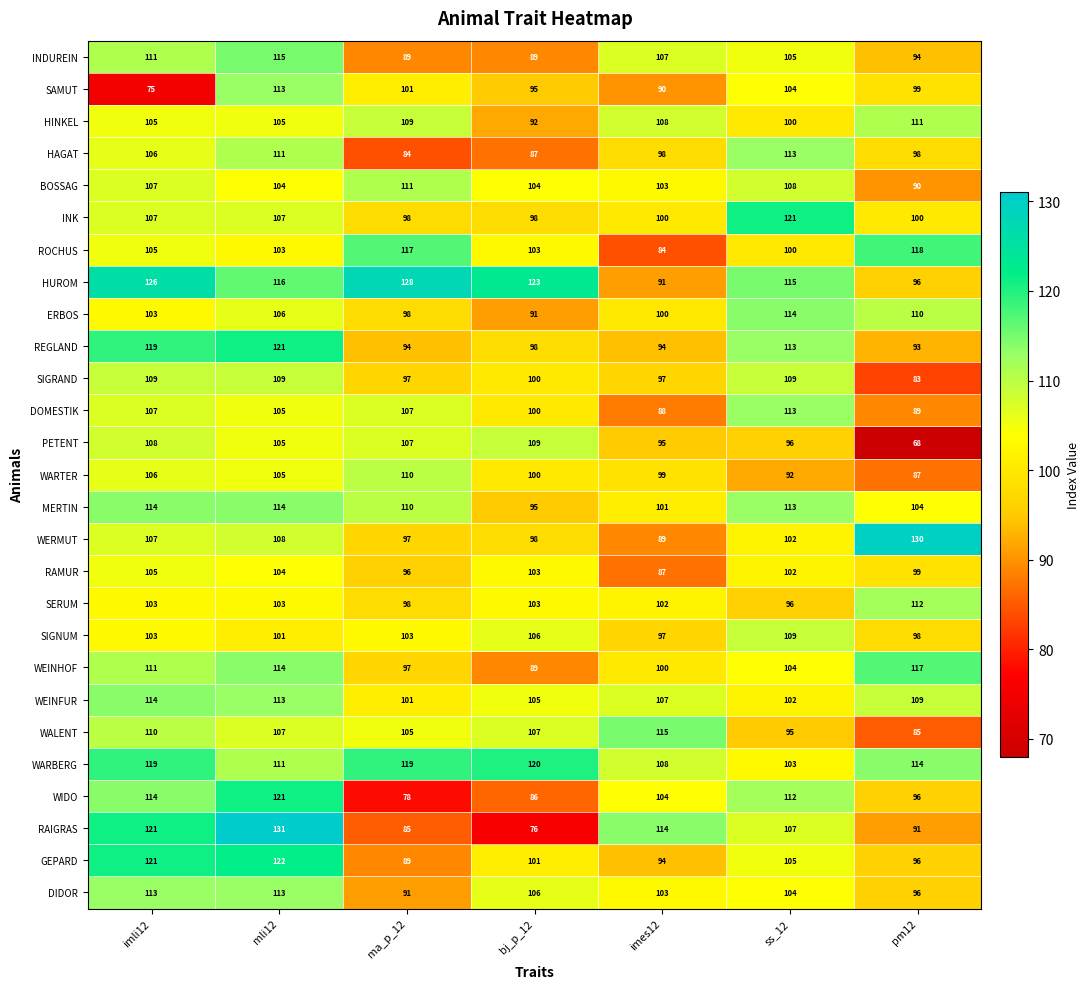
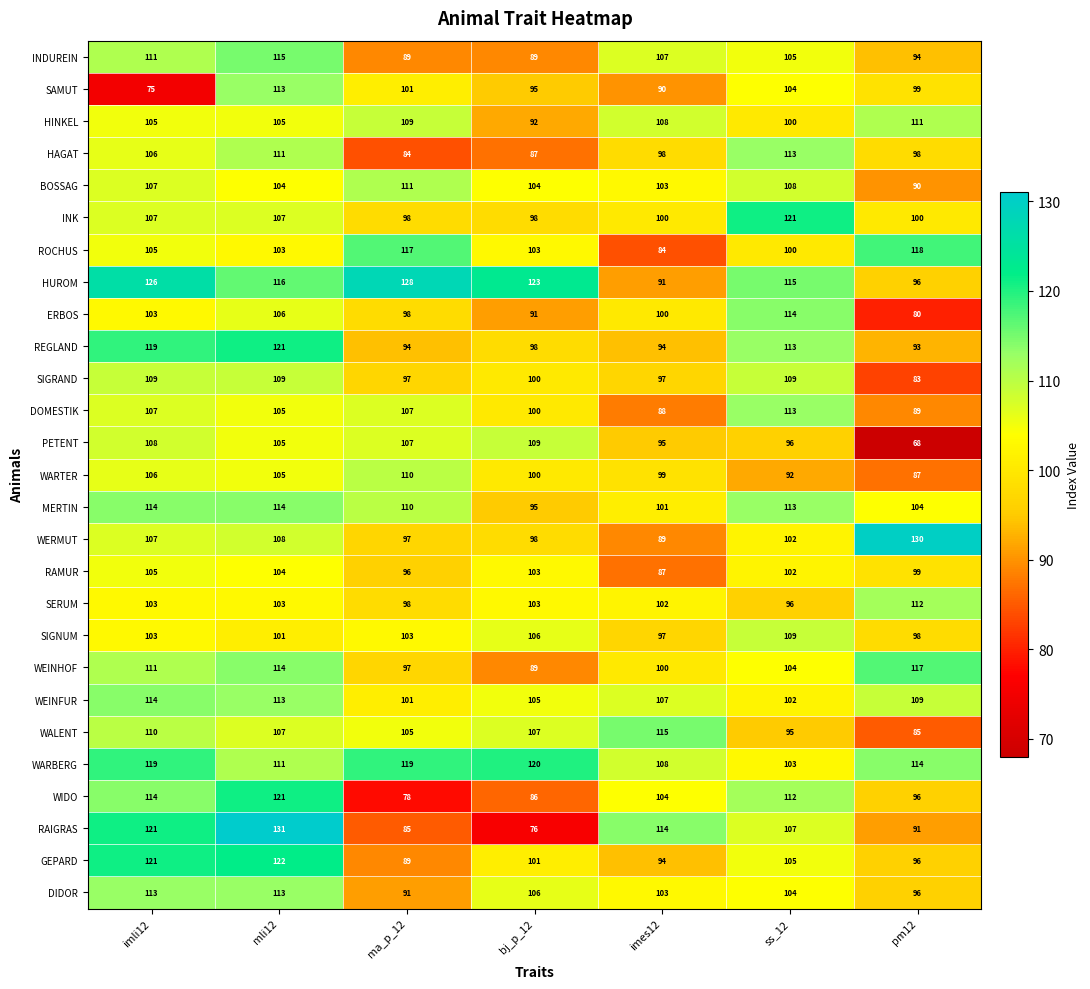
ERBOS, pm12: 110 -> 80
